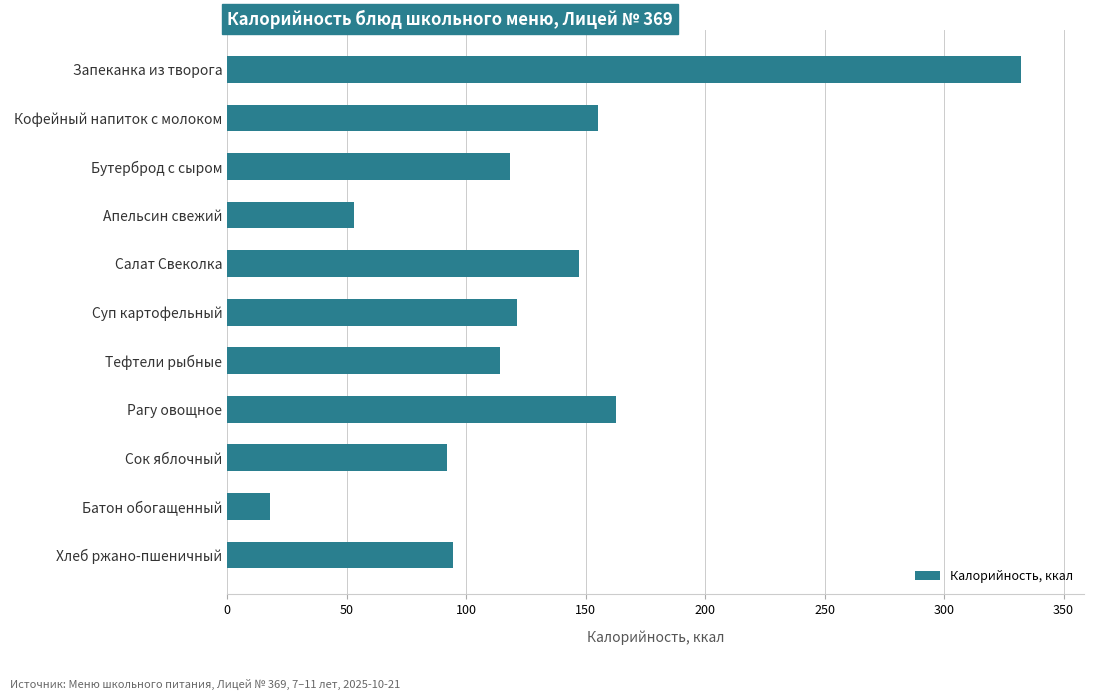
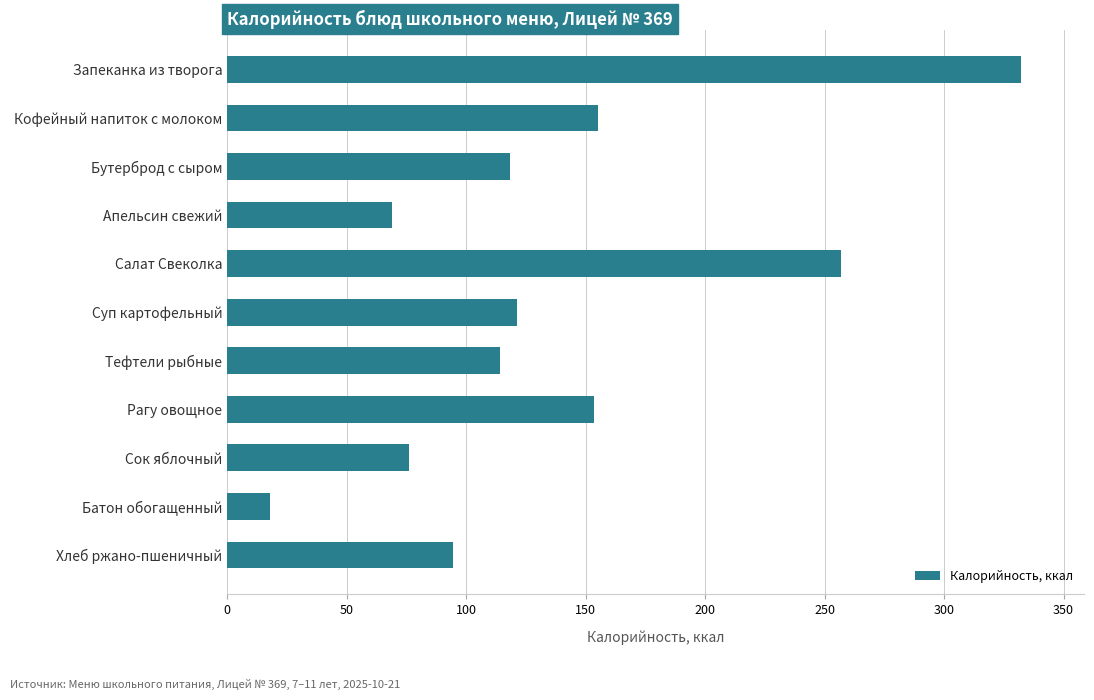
Апельсин свежий: 53 -> 69
Салат Свеколка: 147 -> 257
Рагу овощное: 163 -> 154
Сок яблочный: 92 -> 76
